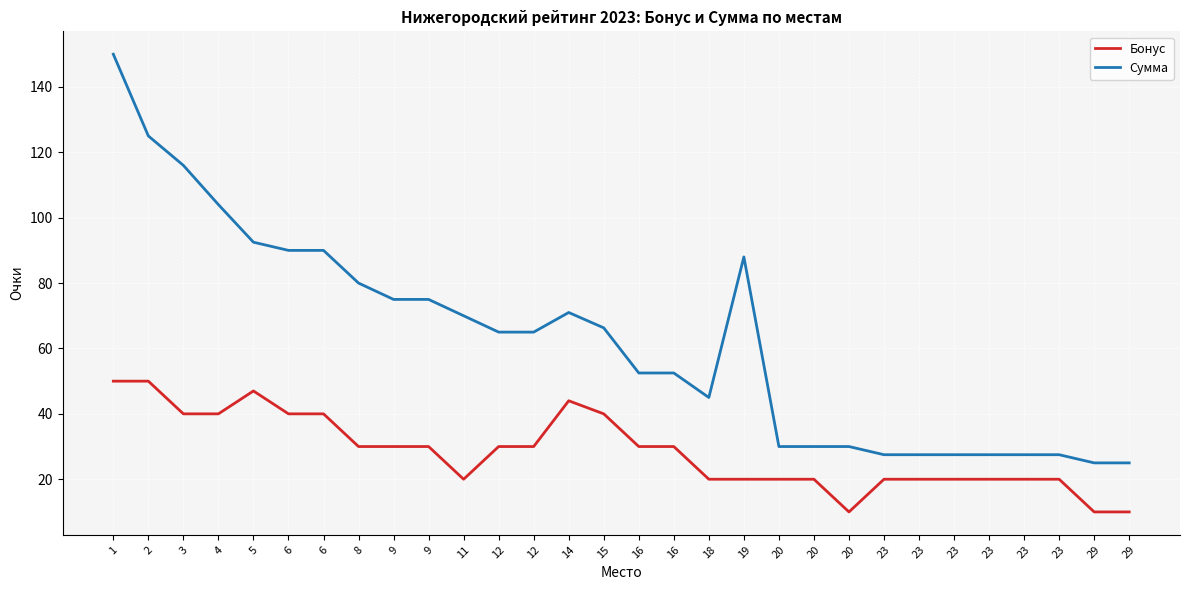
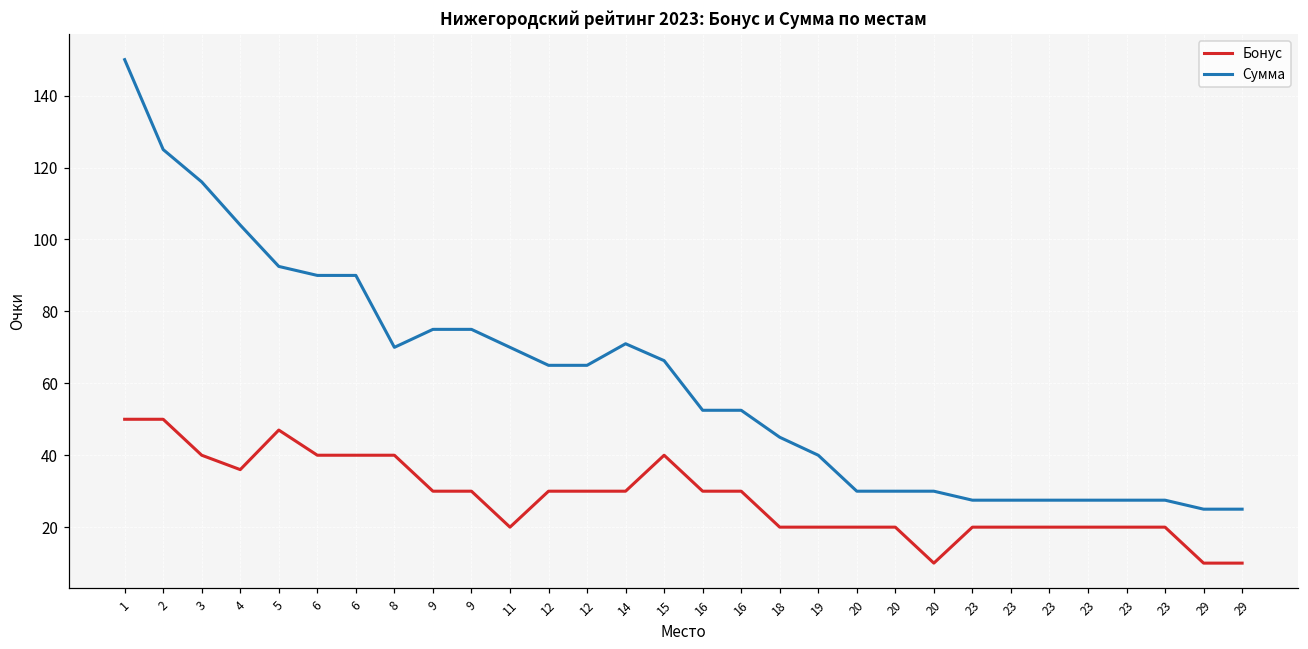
Бонус, 4: 40 -> 36
Бонус, 8: 30 -> 40
Сумма, 8: 80 -> 70
Бонус, 14: 44 -> 30
Сумма, 19: 88 -> 40
